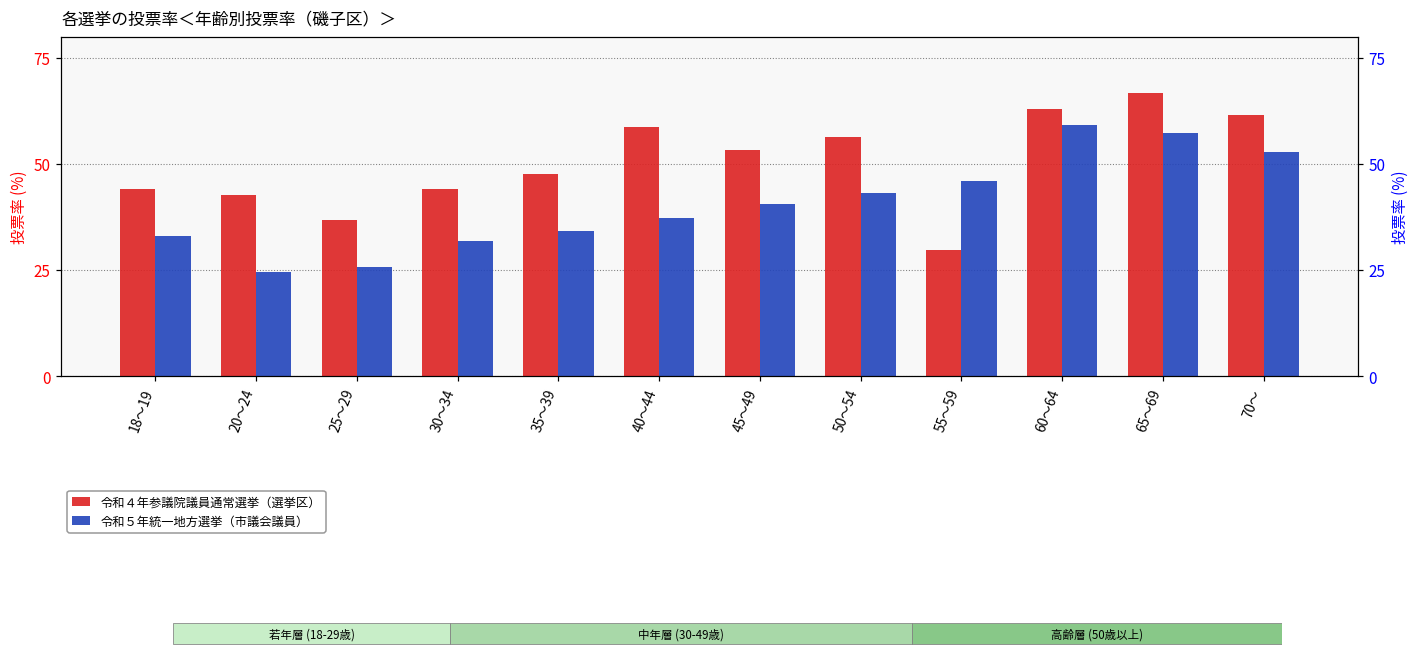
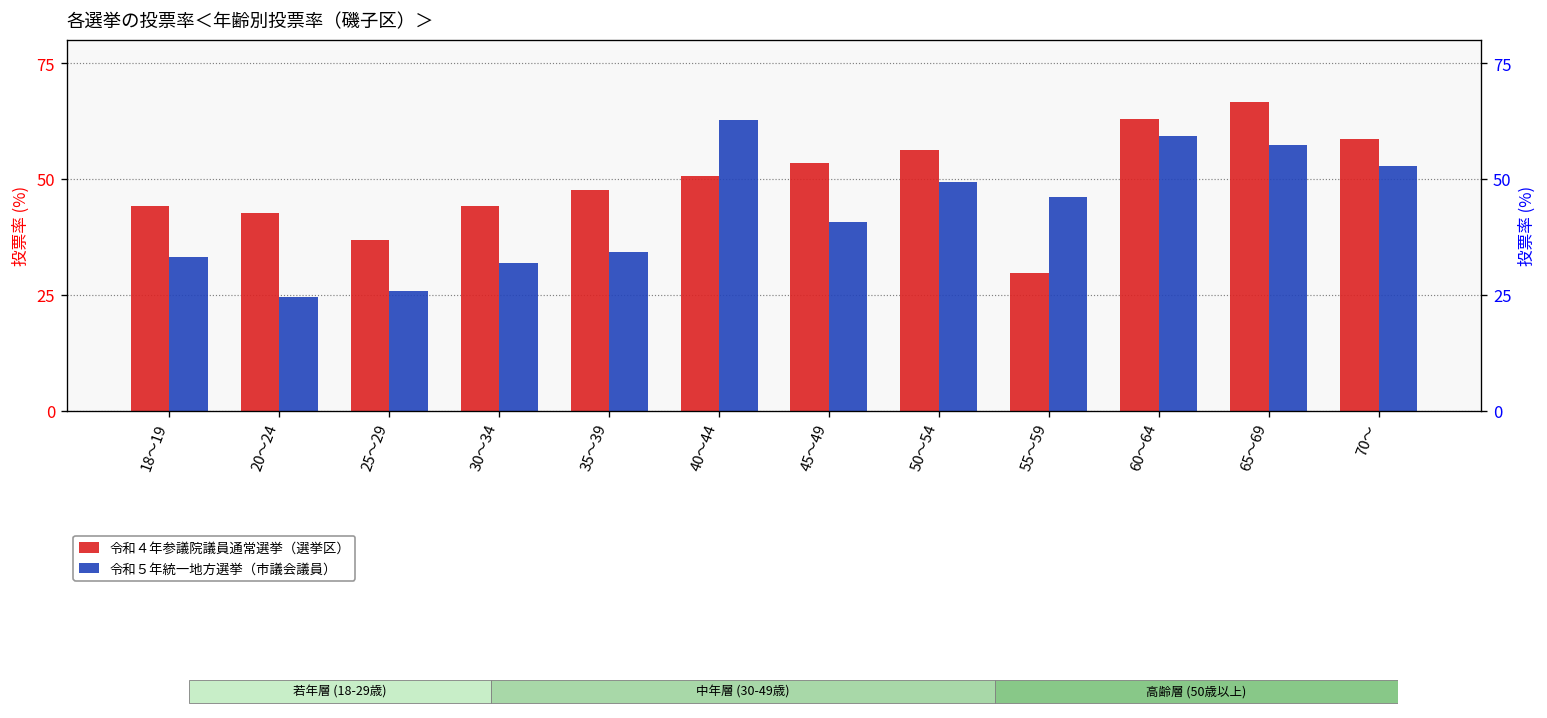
各選挙の投票率＜年齢別投票率（磯子区）＞, 令和４年参議院議員通常選挙（選挙区）, 40～44: 59 -> 51
各選挙の投票率＜年齢別投票率（磯子区）＞, 令和５年統一地方選挙（市議会議員）, 40～44: 37 -> 63
各選挙の投票率＜年齢別投票率（磯子区）＞, 令和５年統一地方選挙（市議会議員）, 50～54: 43 -> 49
各選挙の投票率＜年齢別投票率（磯子区）＞, 令和４年参議院議員通常選挙（選挙区）, 70～: 62 -> 59
